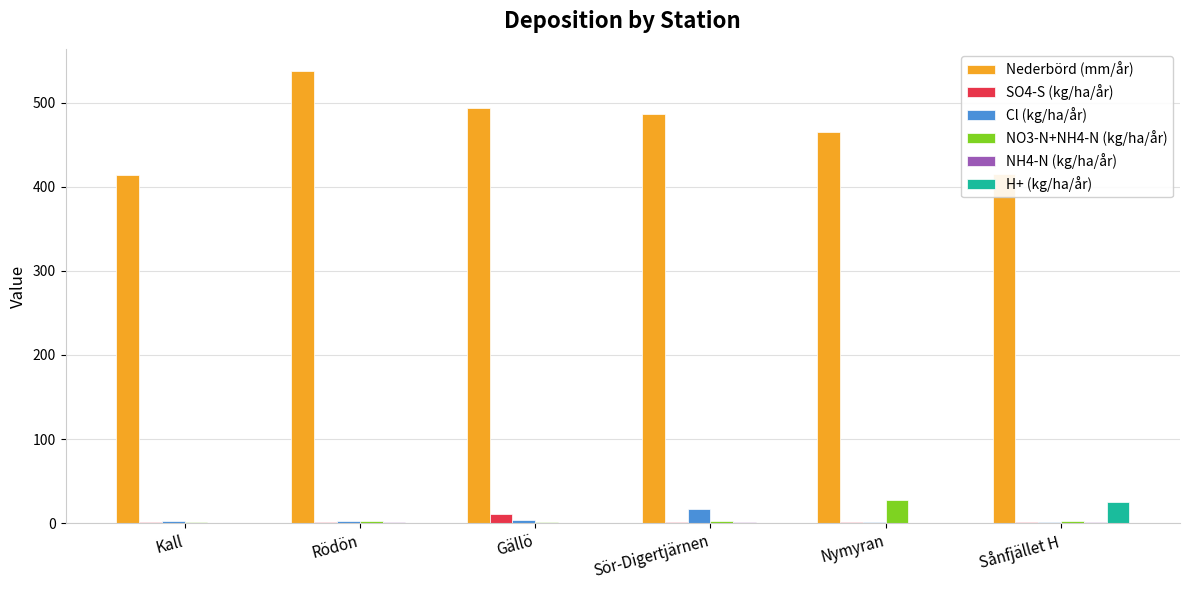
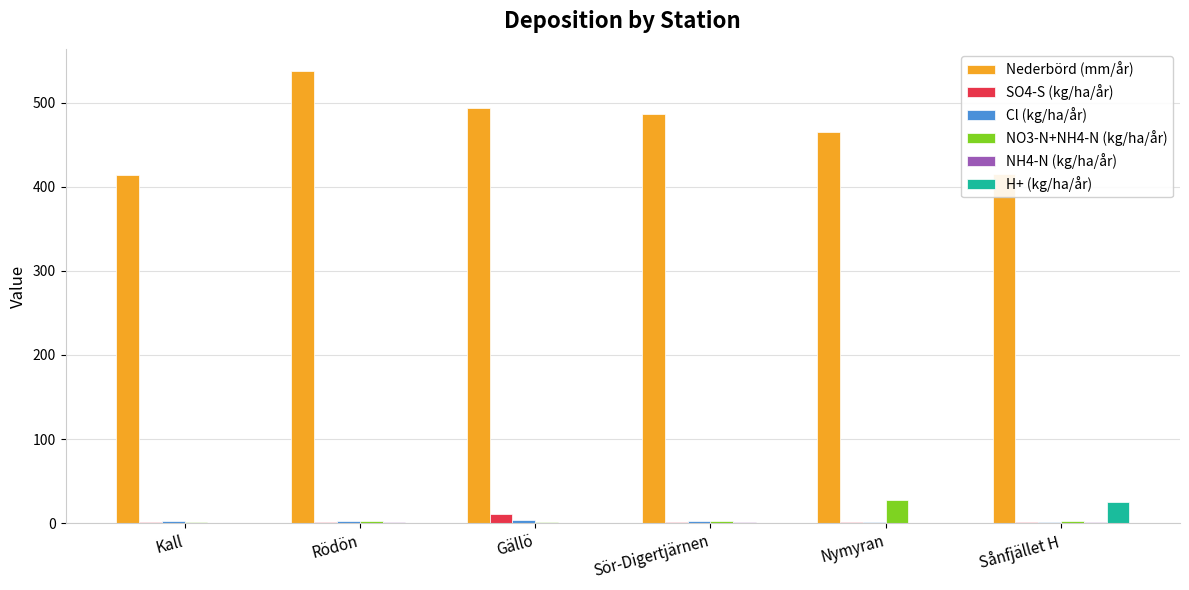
Cl (kg/ha/år), Sör-Digertjärnen: 20 -> 0
